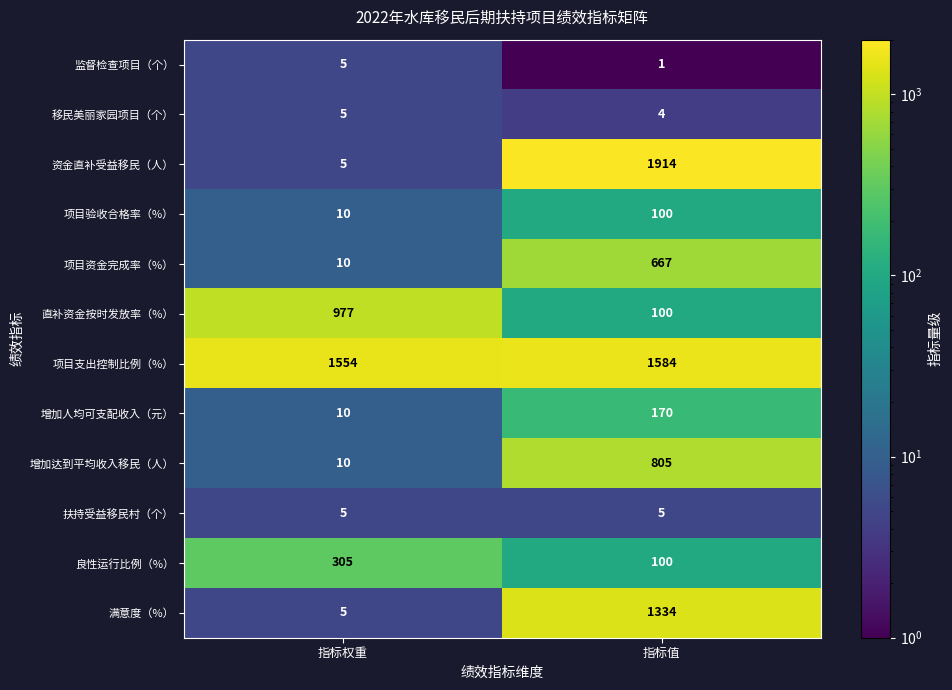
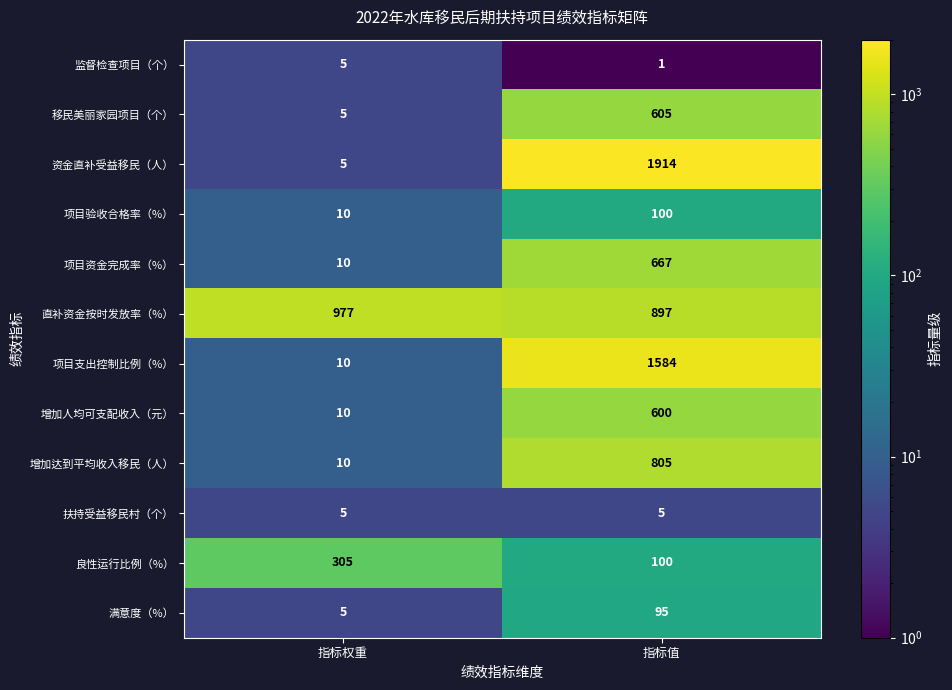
移民美丽家园项目（个）, 指标值: 4 -> 605
直补资金按时发放率（%）, 指标值: 100 -> 897
项目支出控制比例（%）, 指标权重: 1554 -> 10
增加人均可支配收入（元）, 指标值: 170 -> 600
满意度（%）, 指标值: 1334 -> 95
